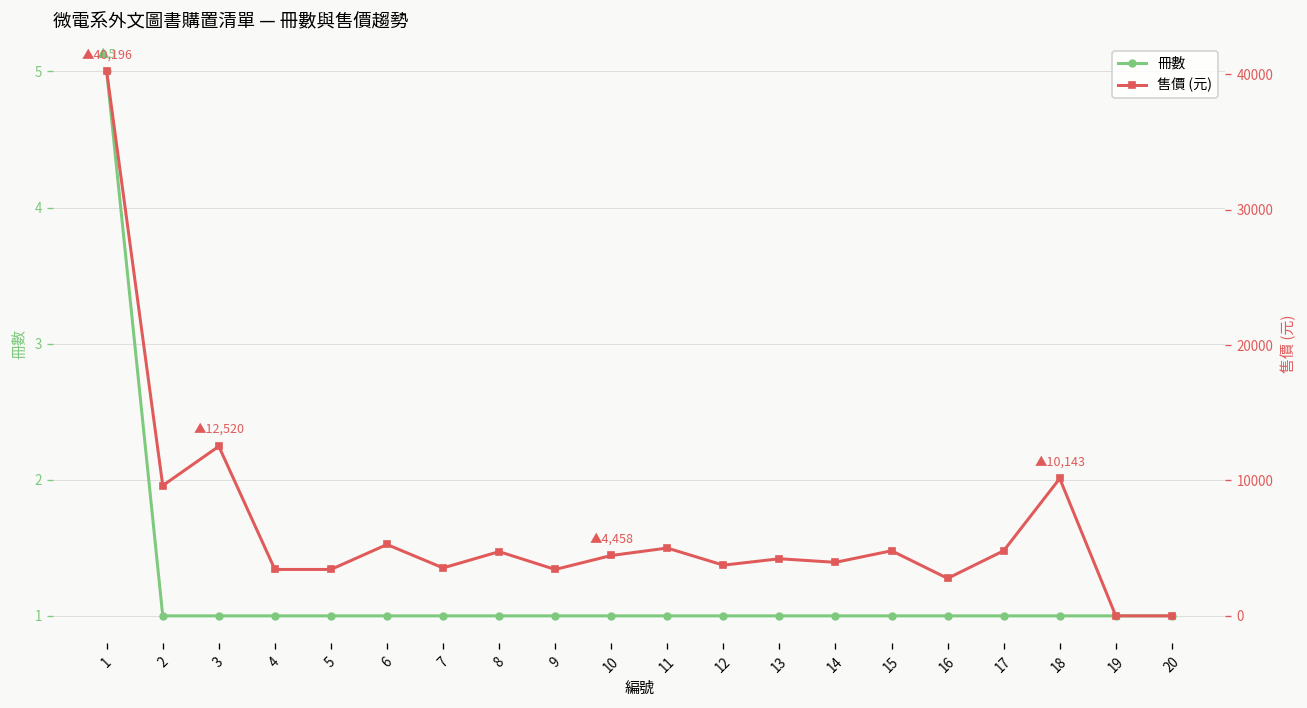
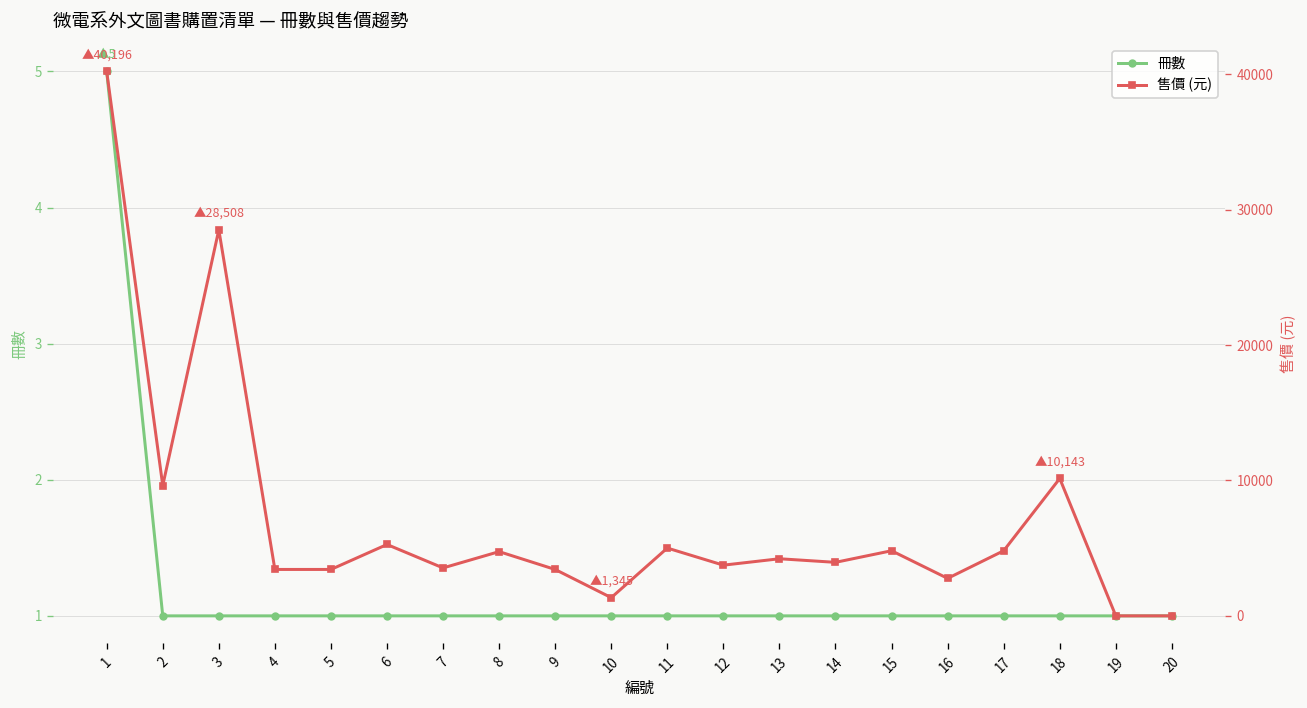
售價 (元), 3: 12,520 -> 28,508
售價 (元), 10: 4,458 -> 1,345
